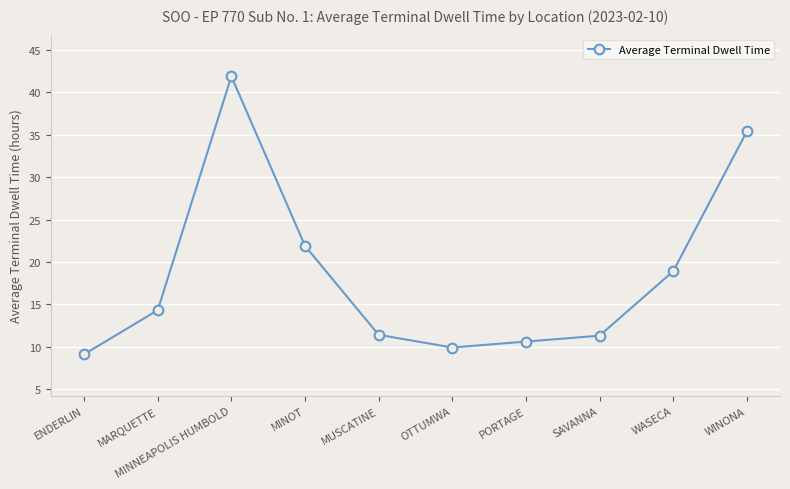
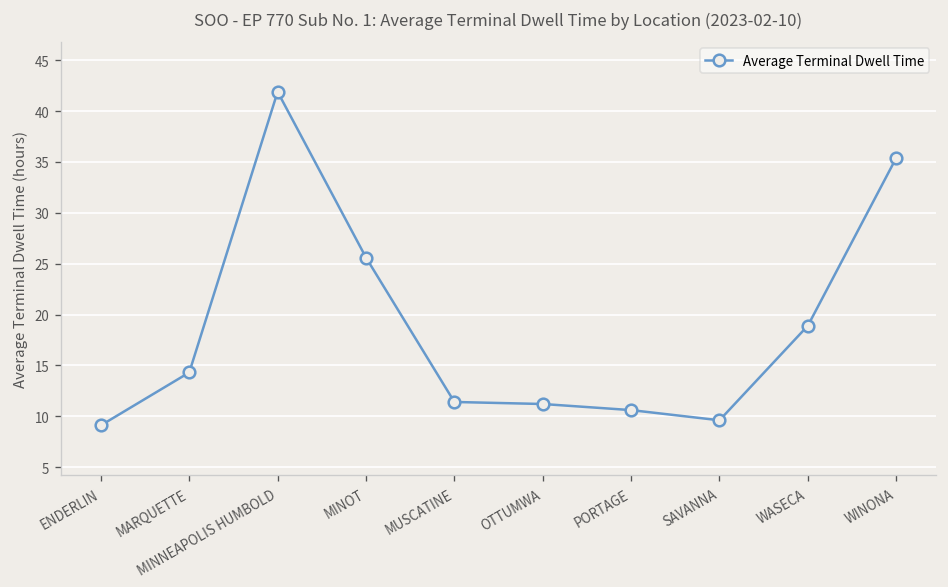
MINOT: 22 -> 26
OTTUMWA: 10 -> 11
SAVANNA: 11 -> 10
